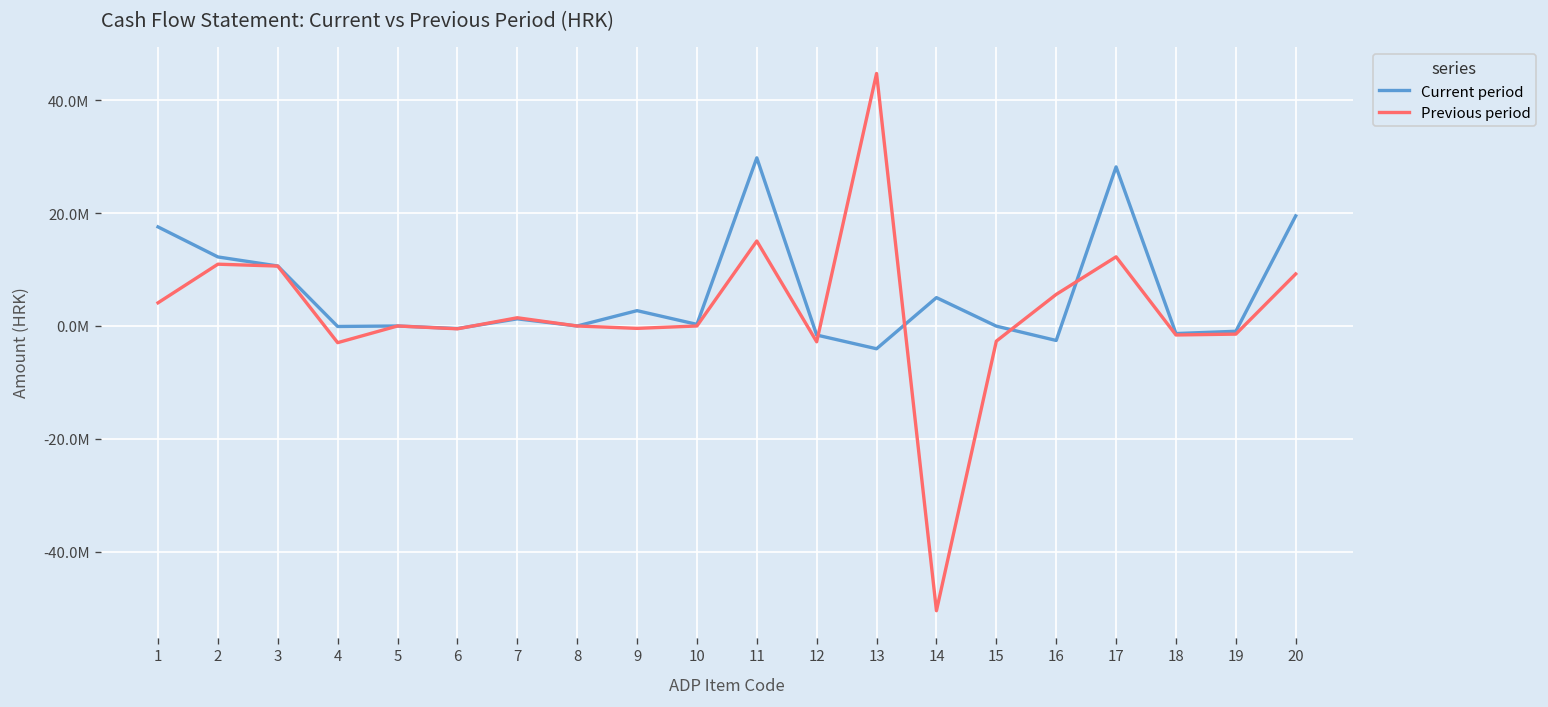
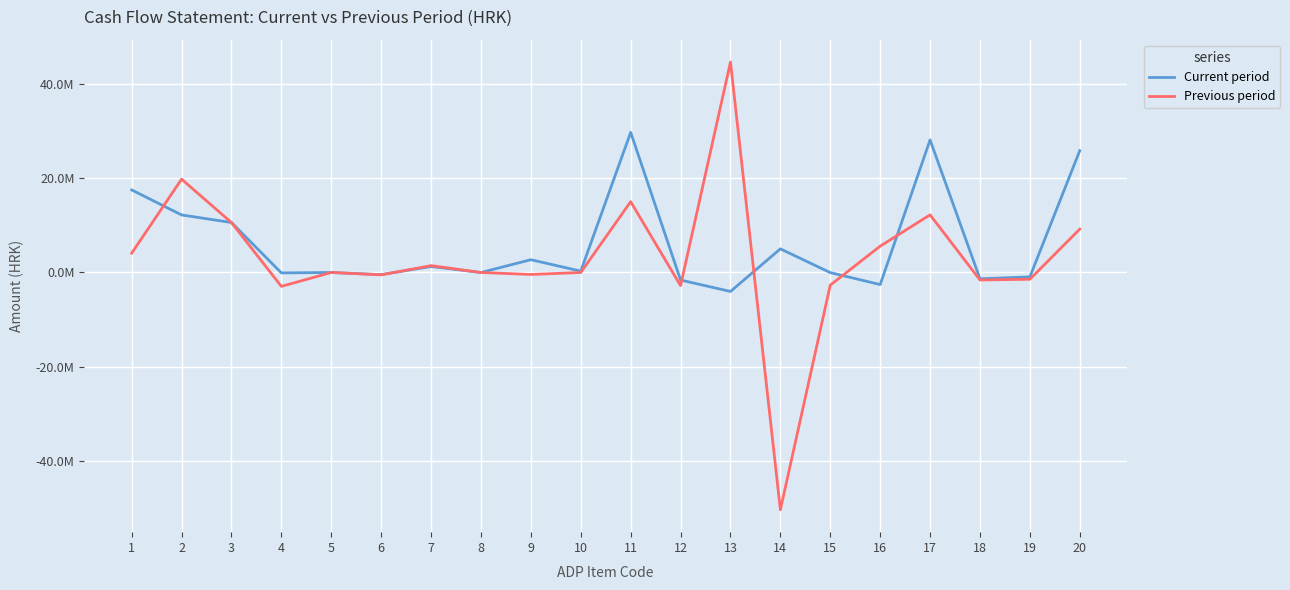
Previous period, 2: 11000000 -> 20000000
Current period, 20: 20000000 -> 26000000
